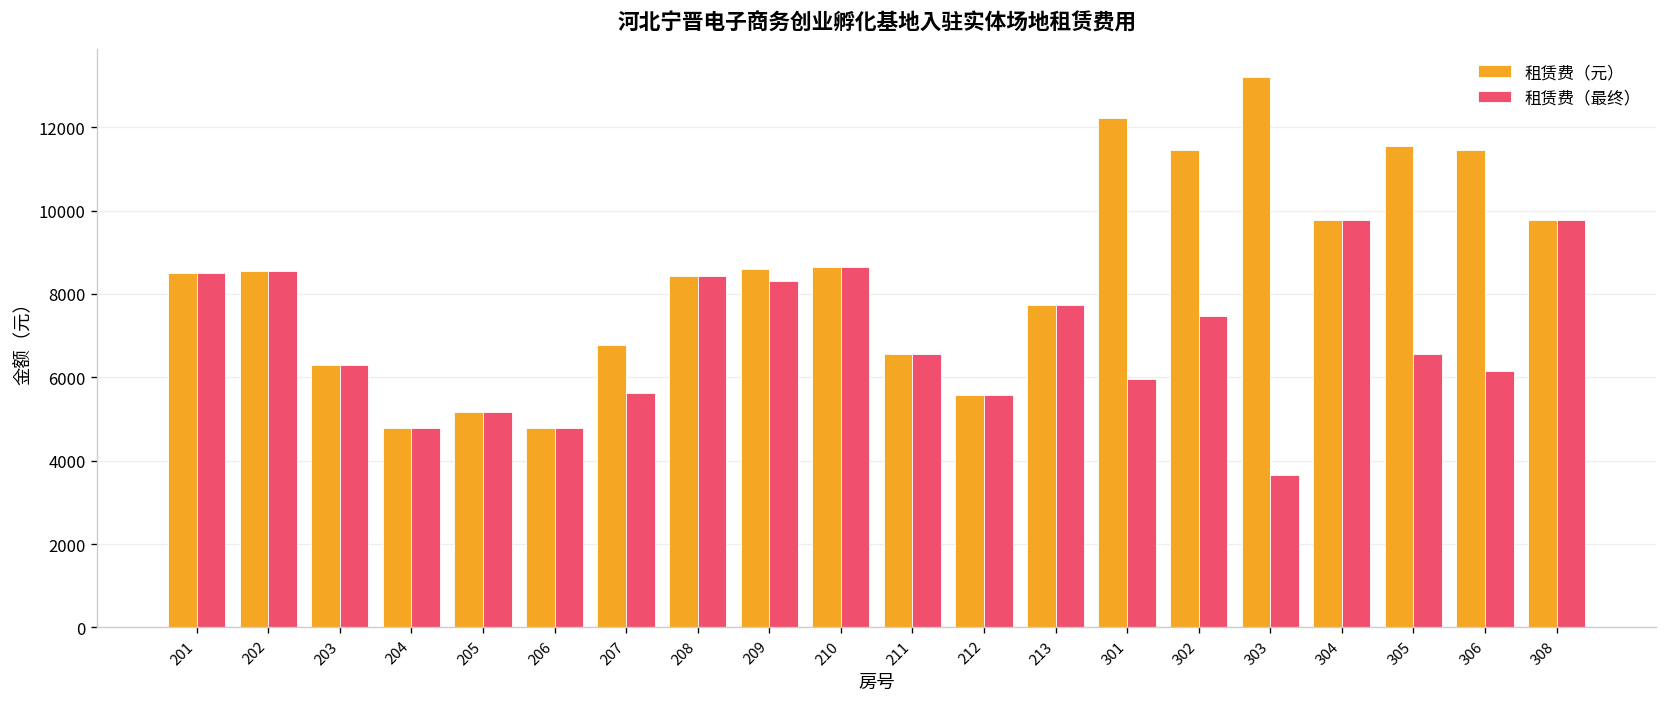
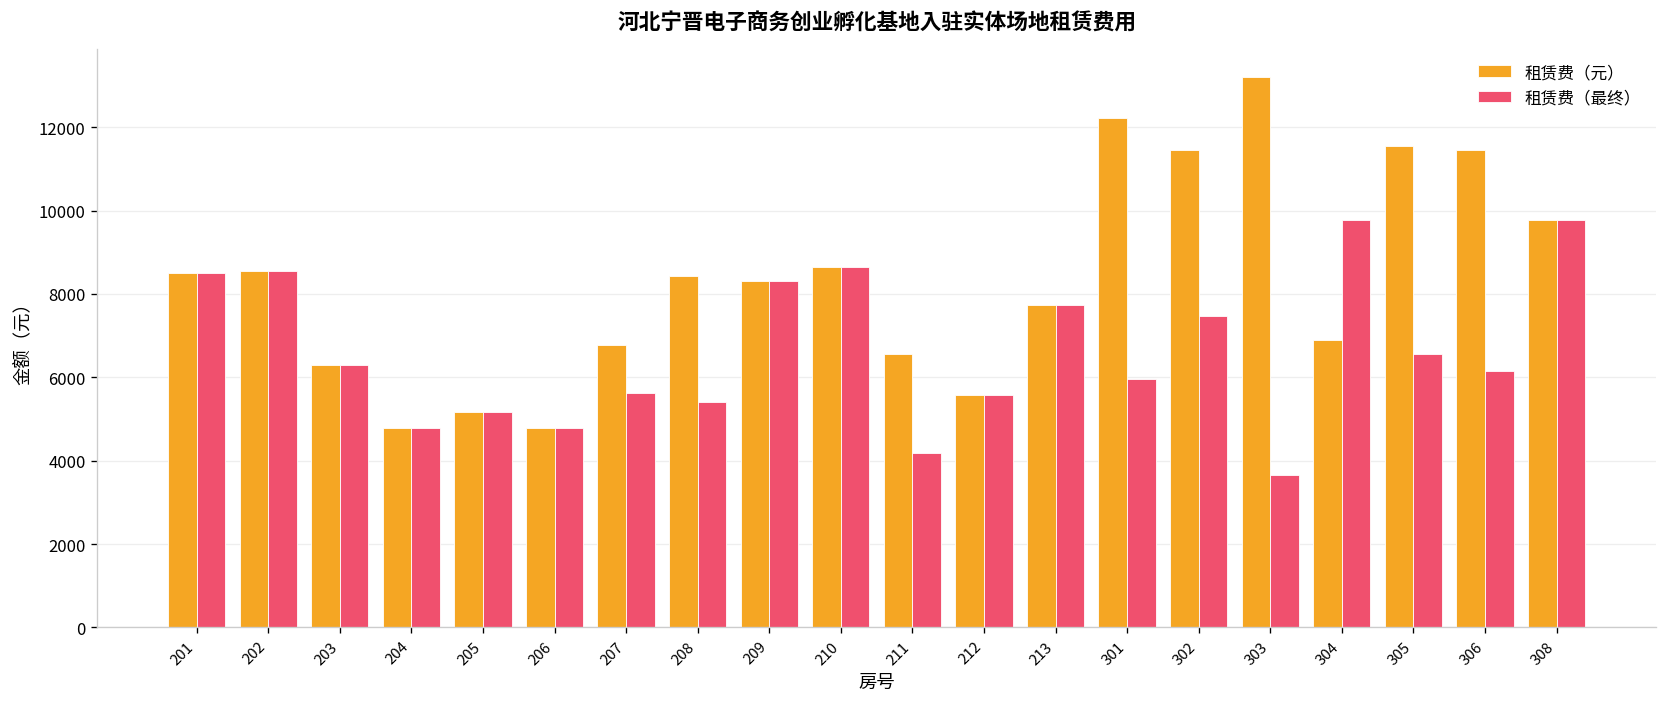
租赁费（最终）, 208: 8400 -> 5400
租赁费（元）, 209: 8600 -> 8300
租赁费（最终）, 211: 6600 -> 4200
租赁费（元）, 304: 9800 -> 6900
